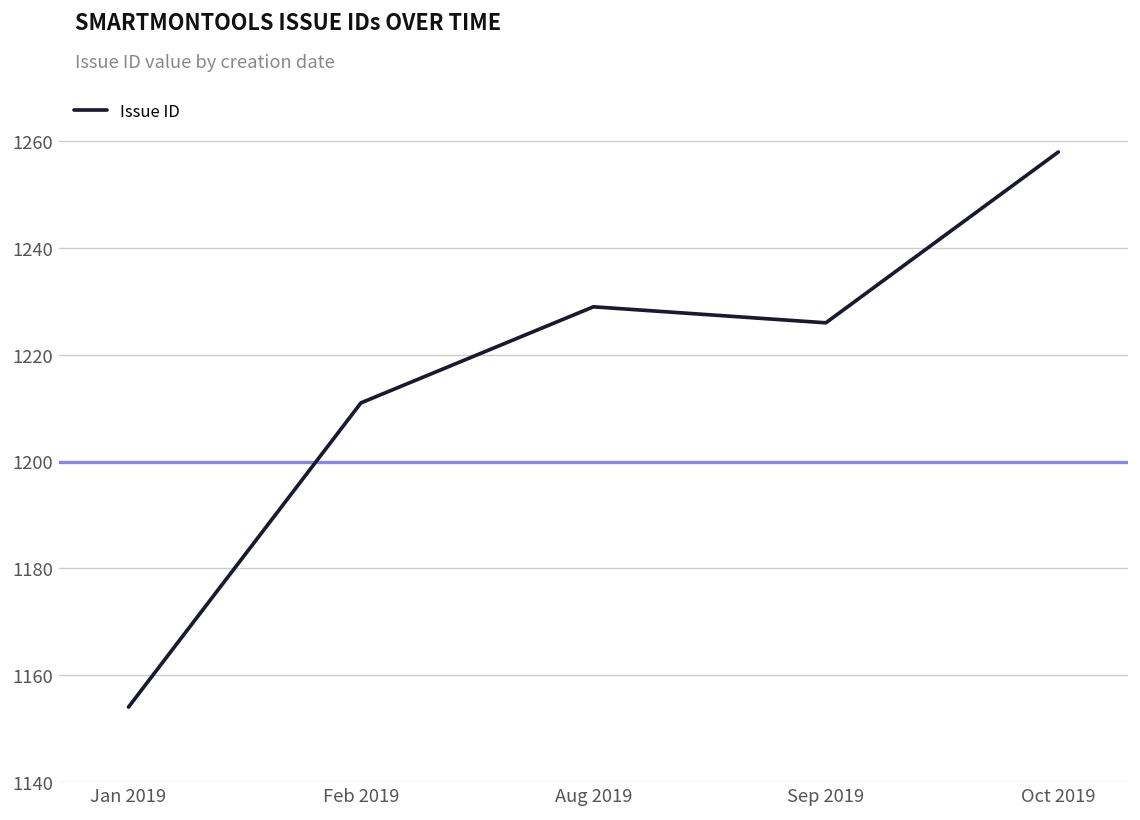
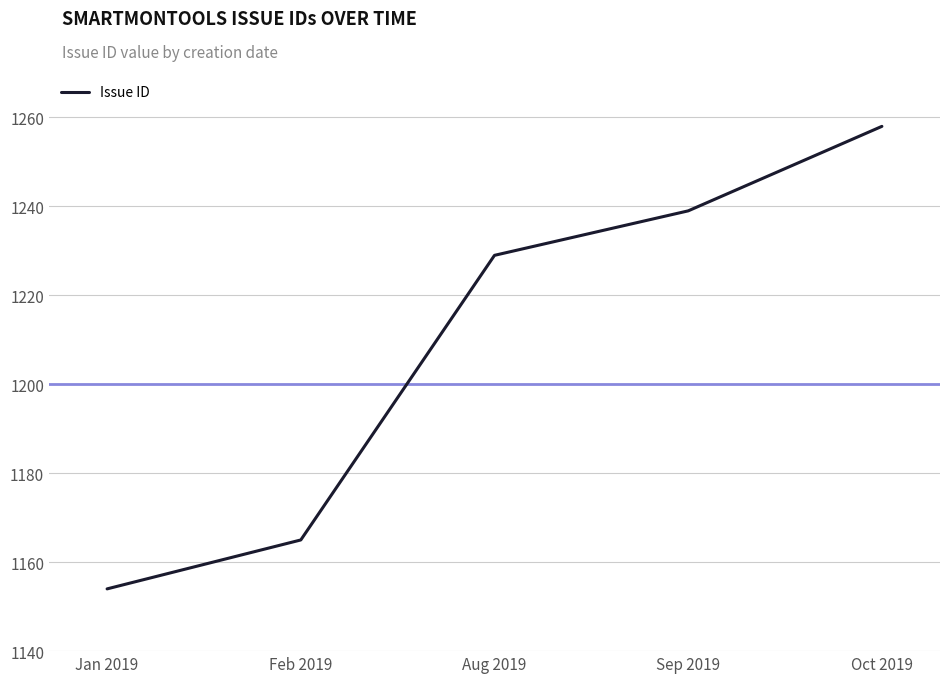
Feb 2019: 1211 -> 1165
Sep 2019: 1226 -> 1239
